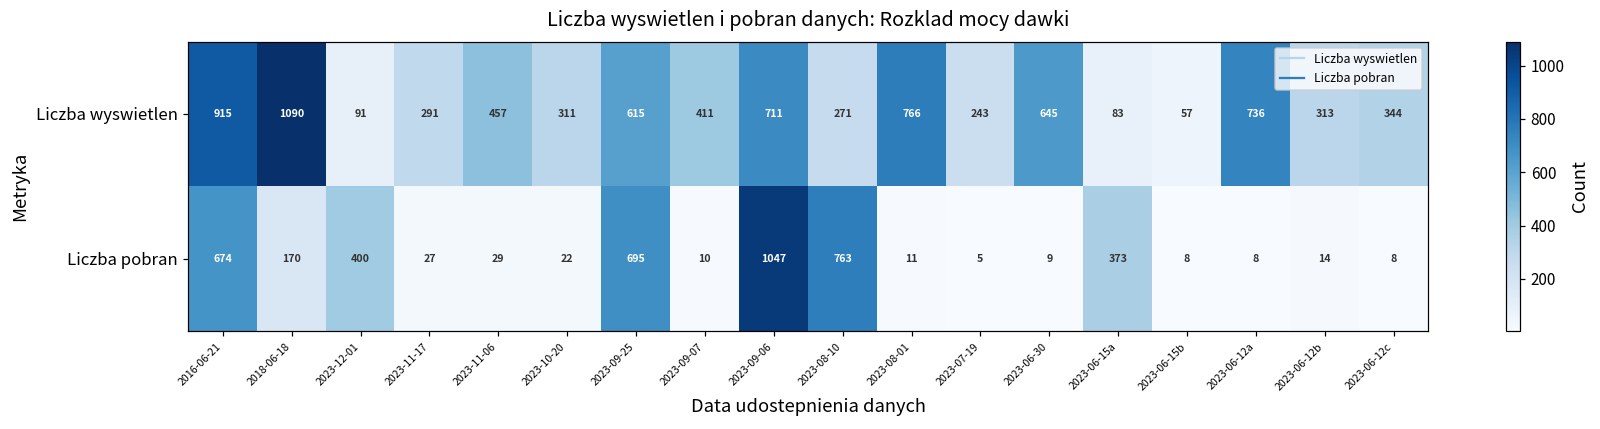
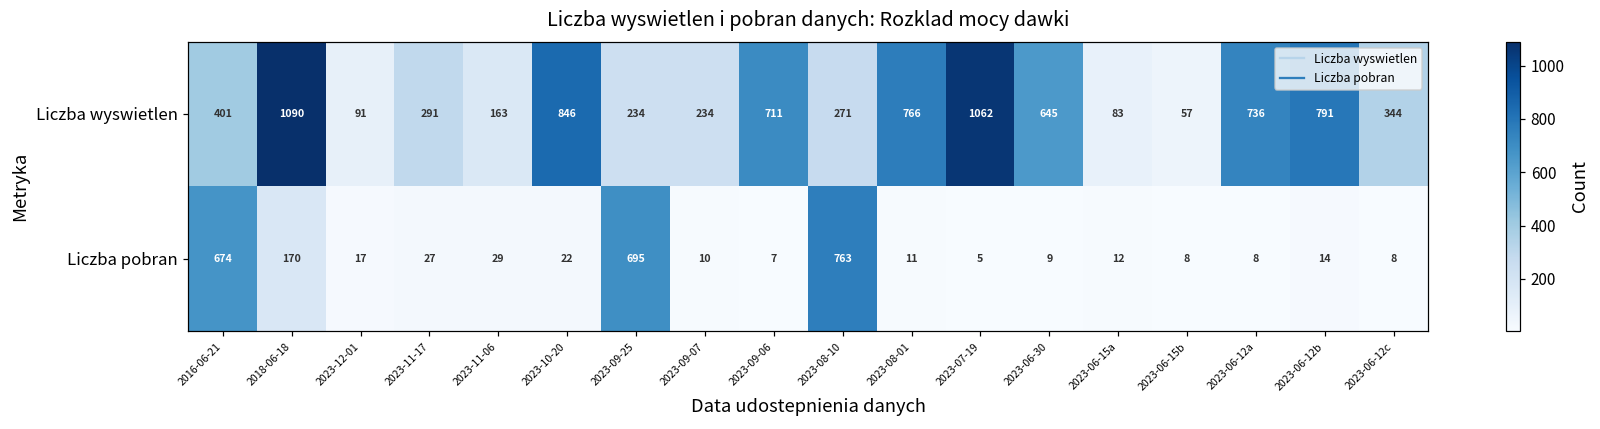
Liczba wyswietlen, 2016-06-21: 915 -> 401
Liczba wyswietlen, 2023-11-06: 457 -> 163
Liczba wyswietlen, 2023-10-20: 311 -> 846
Liczba wyswietlen, 2023-09-25: 615 -> 234
Liczba wyswietlen, 2023-09-07: 411 -> 234
Liczba wyswietlen, 2023-07-19: 243 -> 1062
Liczba wyswietlen, 2023-06-12b: 313 -> 791
Liczba pobran, 2023-12-01: 400 -> 17
Liczba pobran, 2023-09-06: 1047 -> 7
Liczba pobran, 2023-06-15a: 373 -> 12
